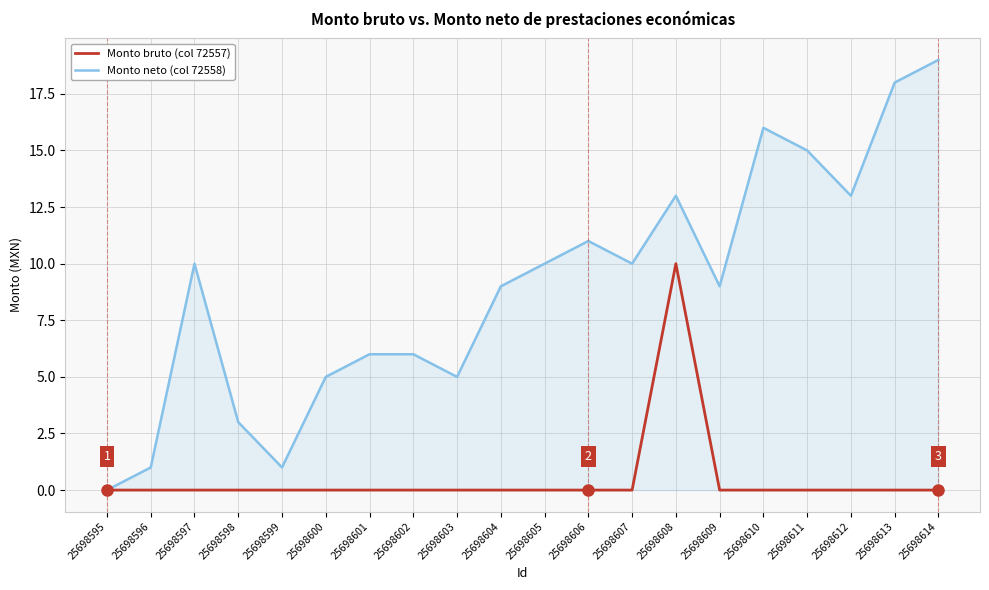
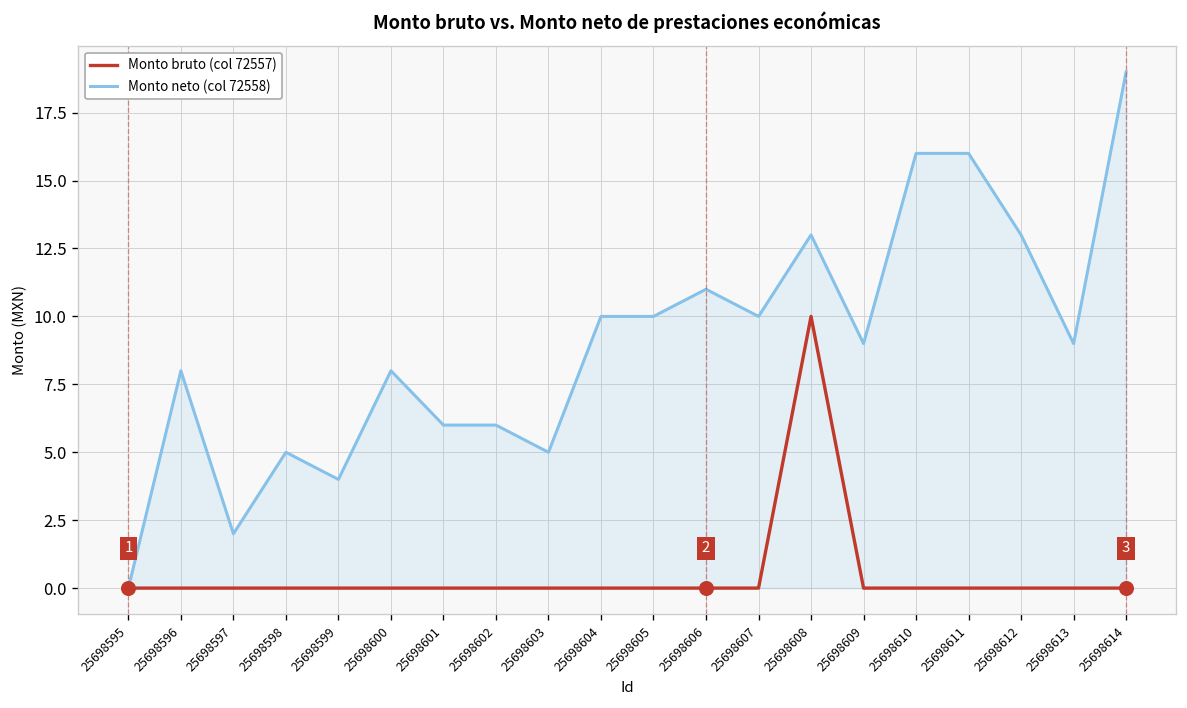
Monto neto (col 72558), 25698596: 1 -> 8
Monto neto (col 72558), 25698597: 10 -> 2
Monto neto (col 72558), 25698598: 3 -> 5
Monto neto (col 72558), 25698599: 1 -> 4
Monto neto (col 72558), 25698600: 5 -> 8
Monto neto (col 72558), 25698604: 9 -> 10
Monto neto (col 72558), 25698611: 15 -> 16
Monto neto (col 72558), 25698613: 18 -> 9
